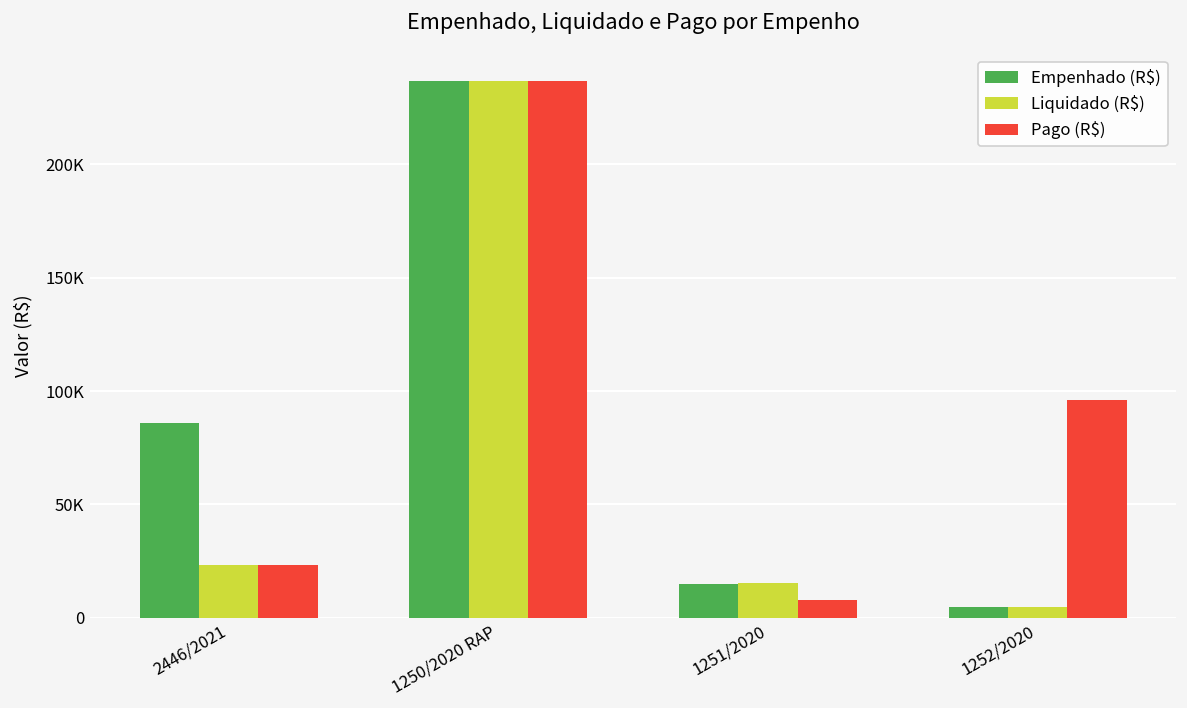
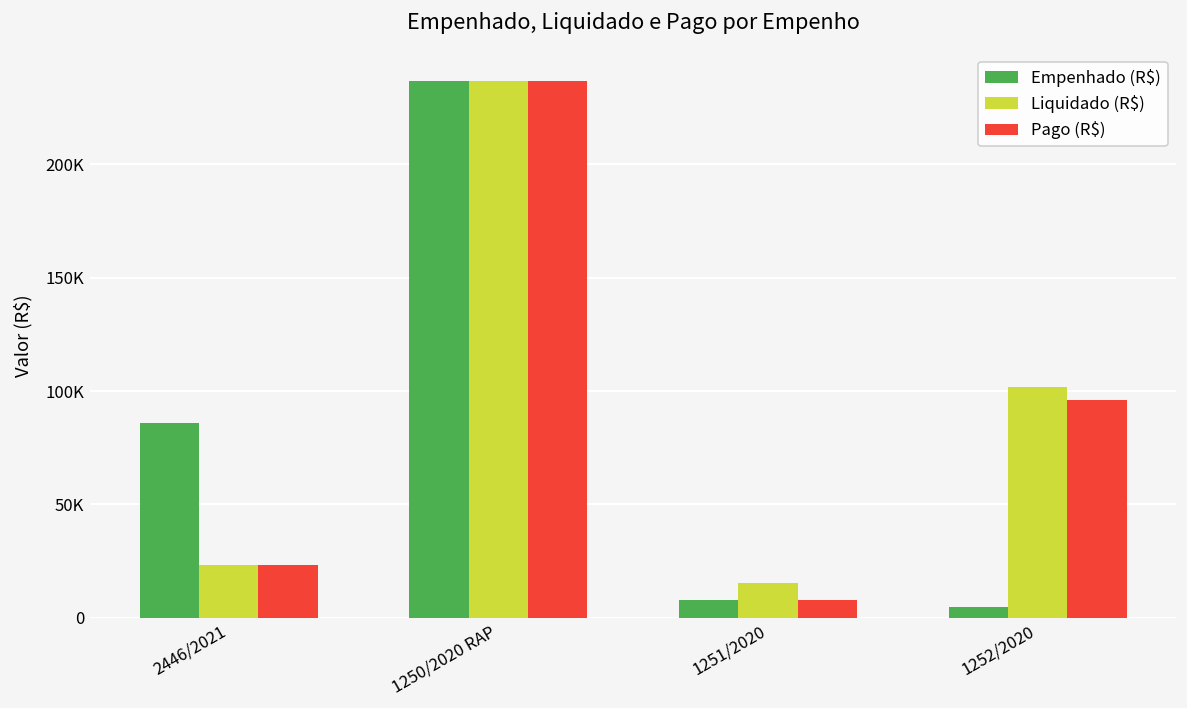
Empenhado (R$), 1251/2020: 15000 -> 8000
Liquidado (R$), 1252/2020: 5000 -> 102000
